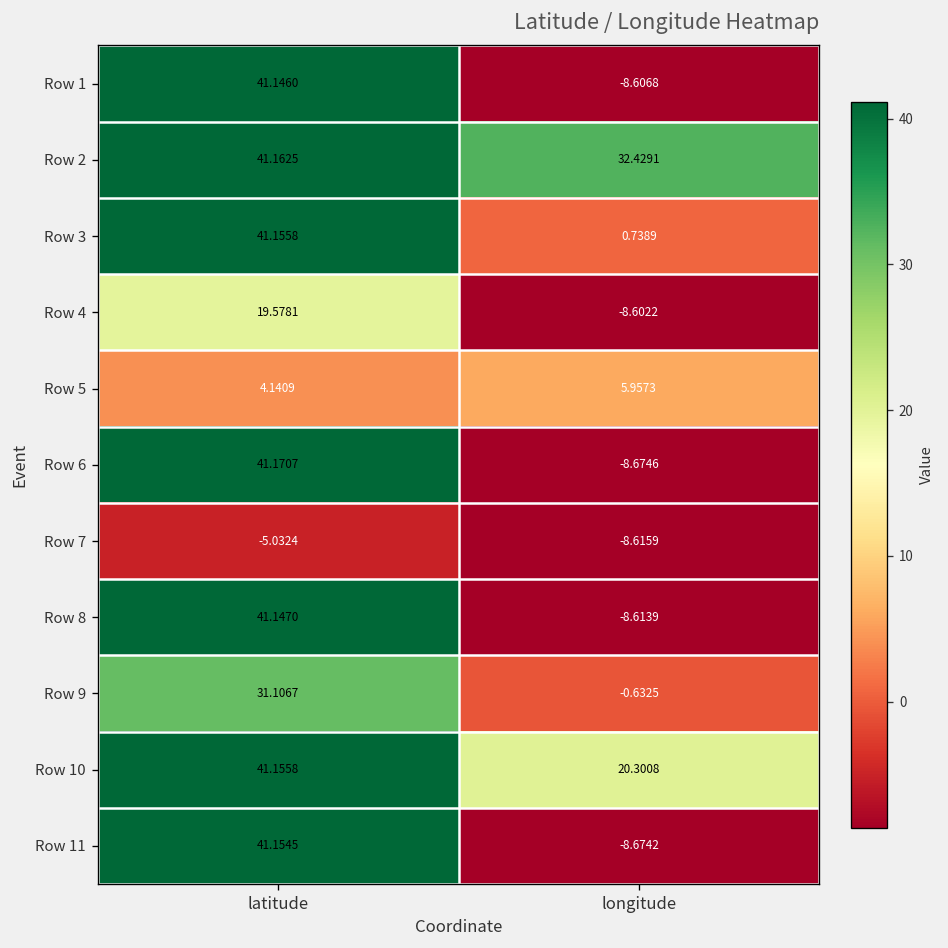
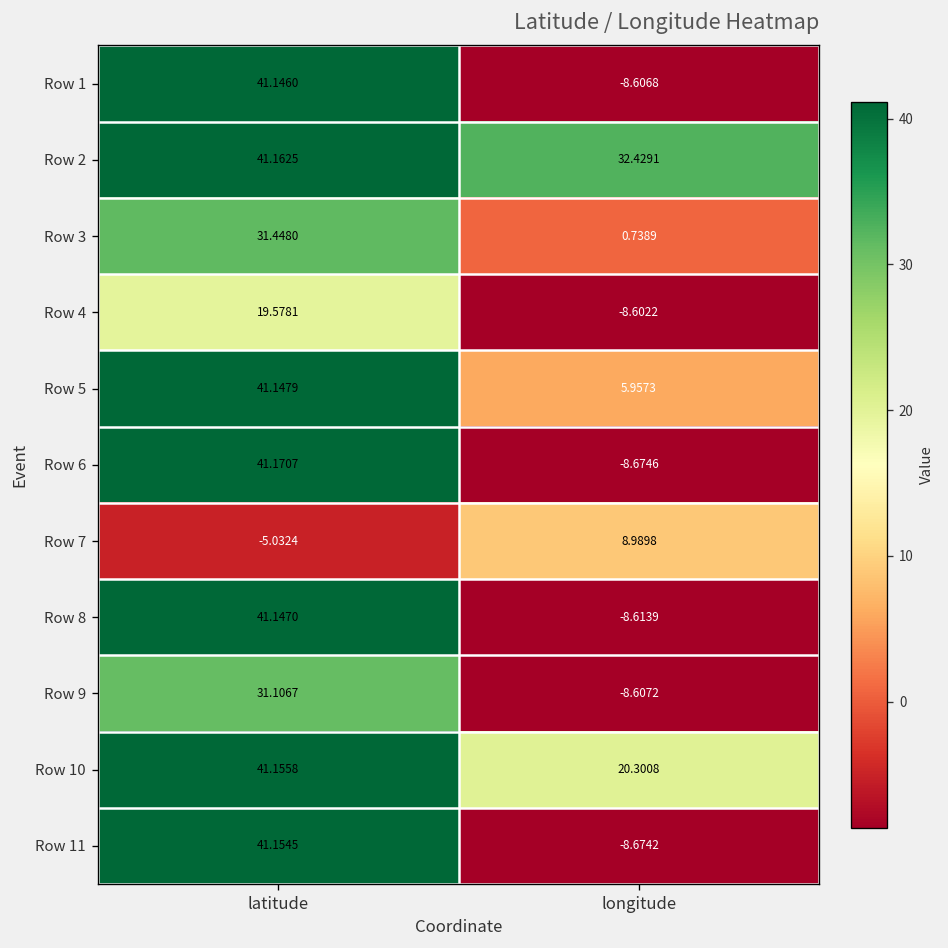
Row 3, latitude: 41.1558 -> 31.4480
Row 5, latitude: 4.1409 -> 41.1479
Row 7, longitude: -8.6159 -> 8.9898
Row 9, longitude: -0.6325 -> -8.6072
